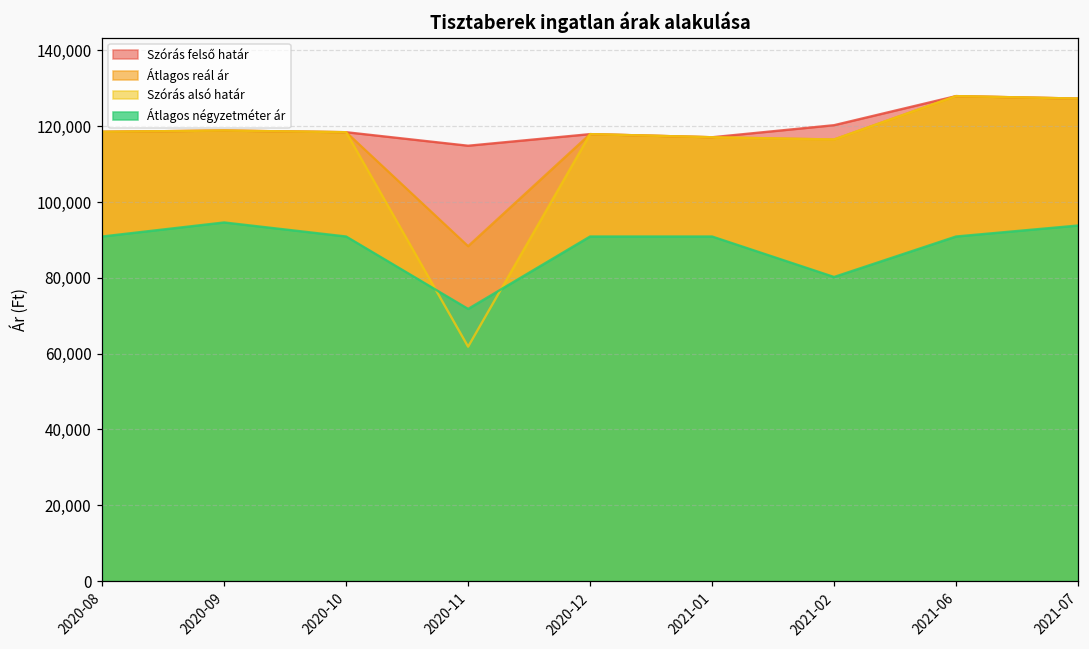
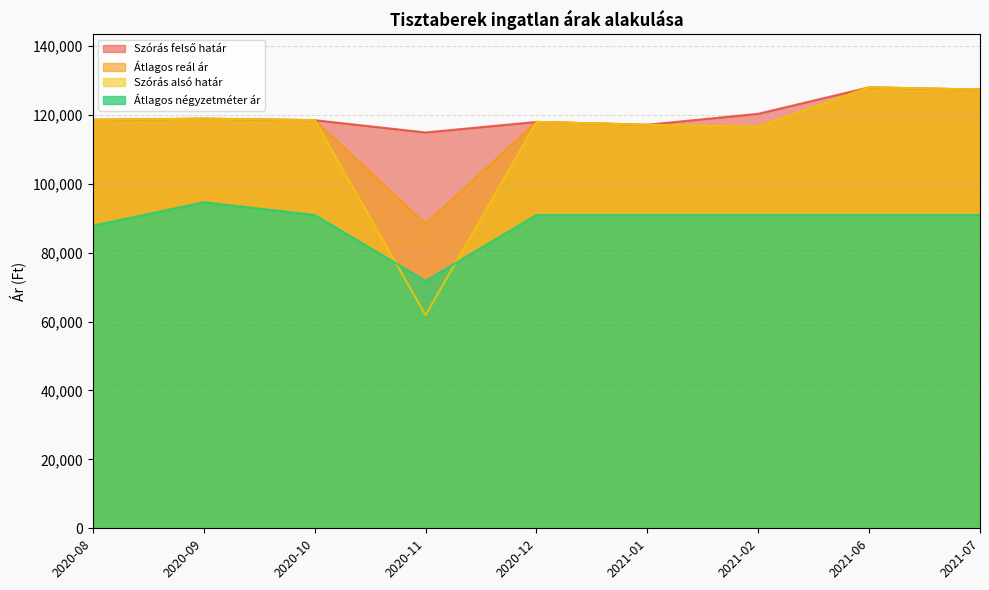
Átlagos négyzetméter ár, 2020-08: 91,000 -> 88,000
Átlagos négyzetméter ár, 2021-02: 80,000 -> 91,000
Átlagos négyzetméter ár, 2021-07: 94,000 -> 91,000
